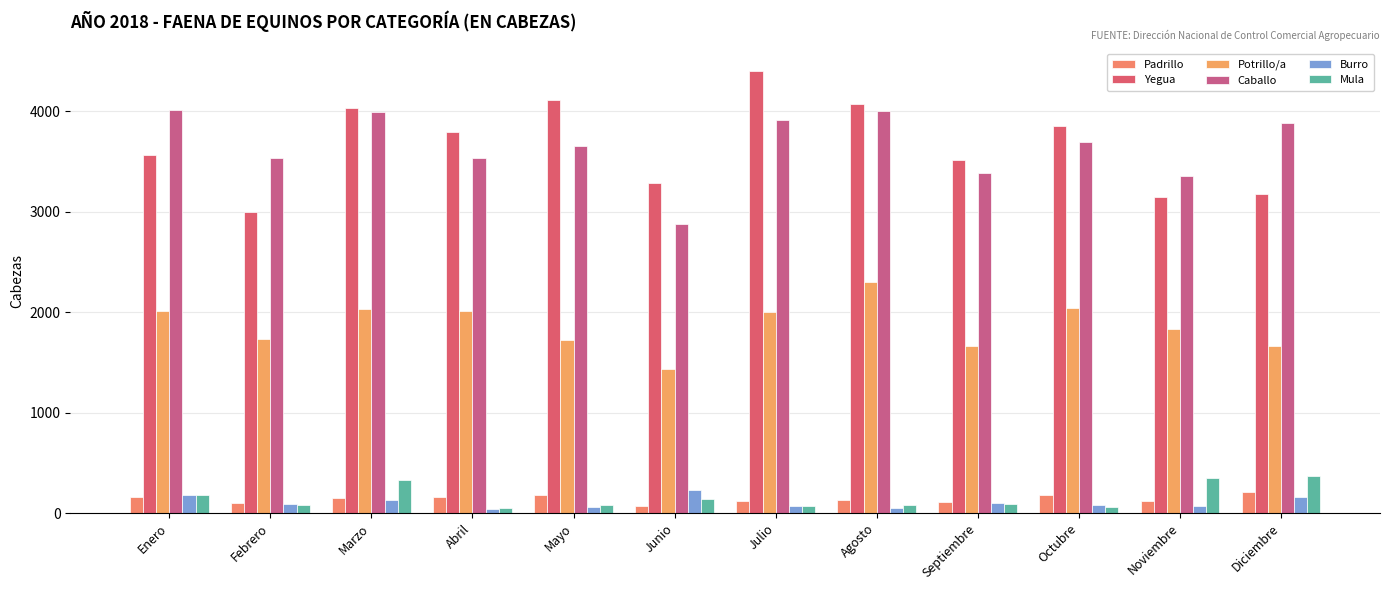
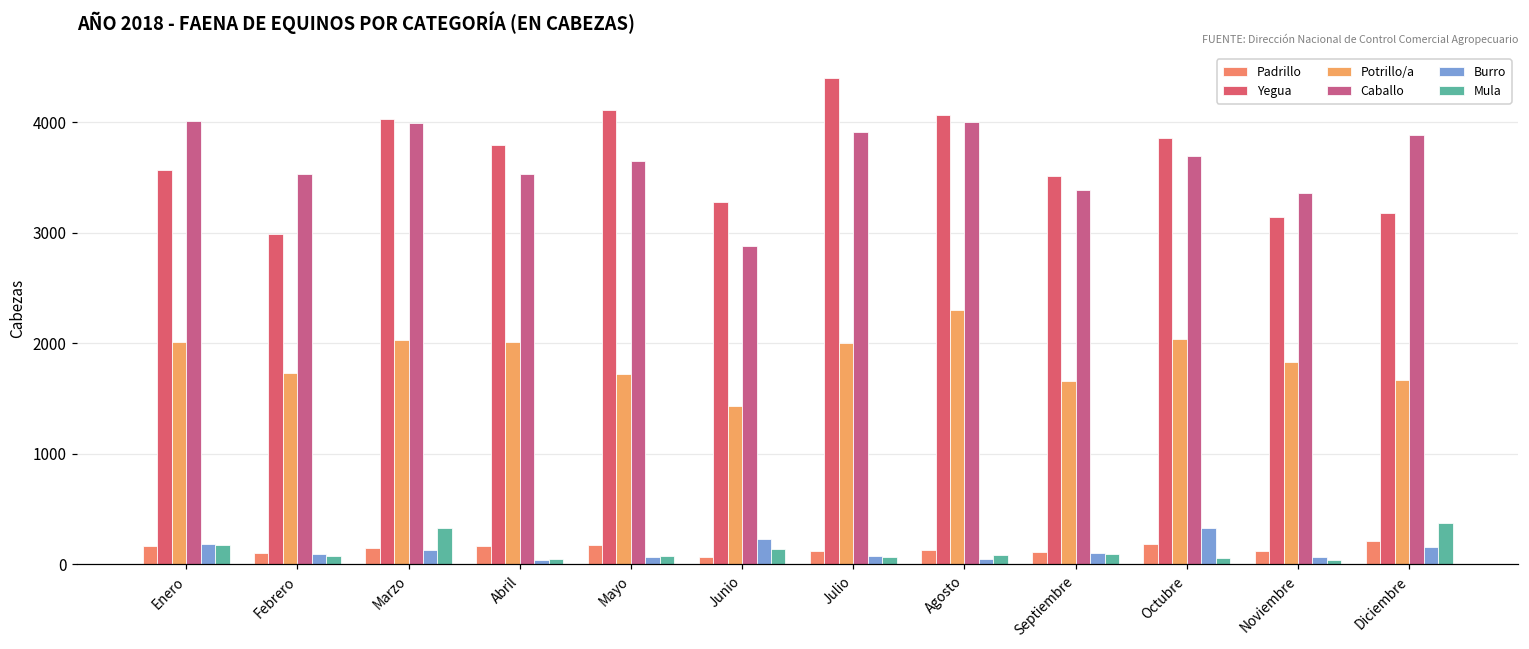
Burro, Octubre: 80 -> 330
Mula, Noviembre: 350 -> 40
